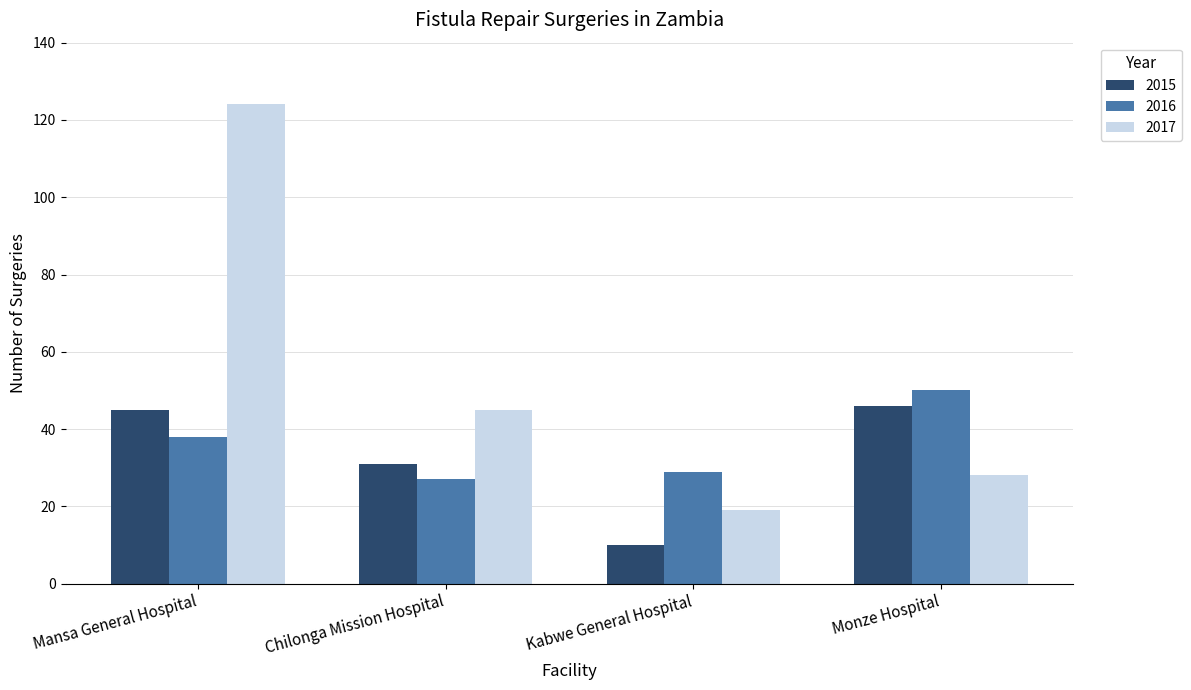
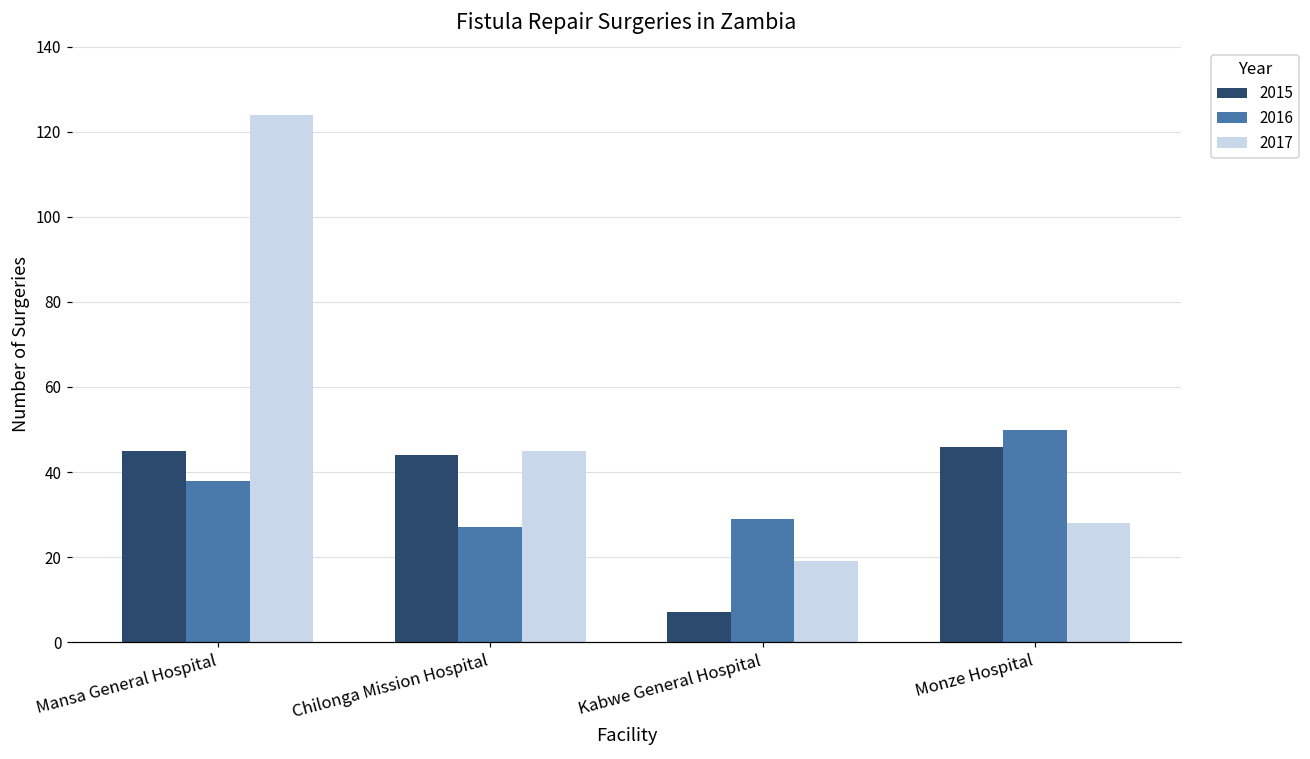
2015, Chilonga Mission Hospital: 31 -> 44
2015, Kabwe General Hospital: 10 -> 7
